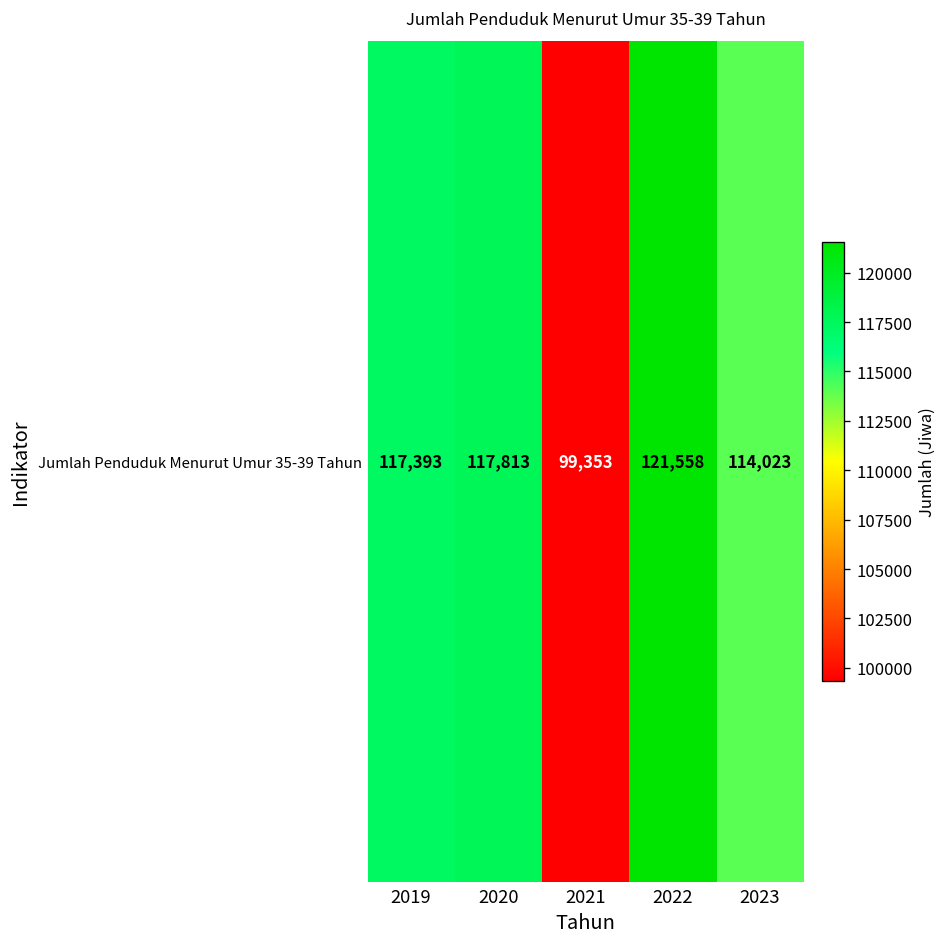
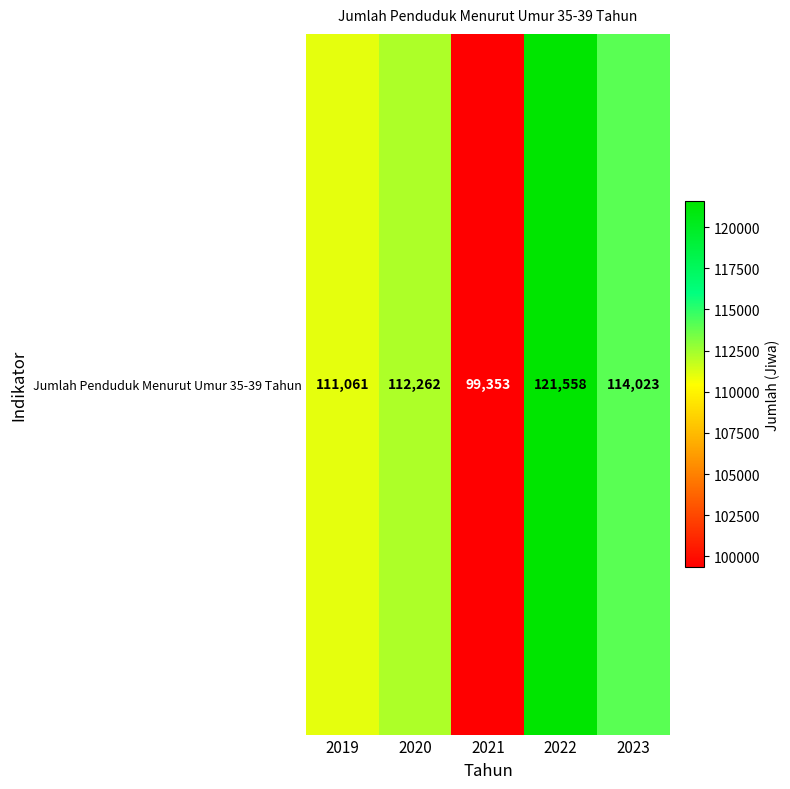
Jumlah Penduduk Menurut Umur 35-39 Tahun, 2019: 117,393 -> 111,061
Jumlah Penduduk Menurut Umur 35-39 Tahun, 2020: 117,813 -> 112,262
